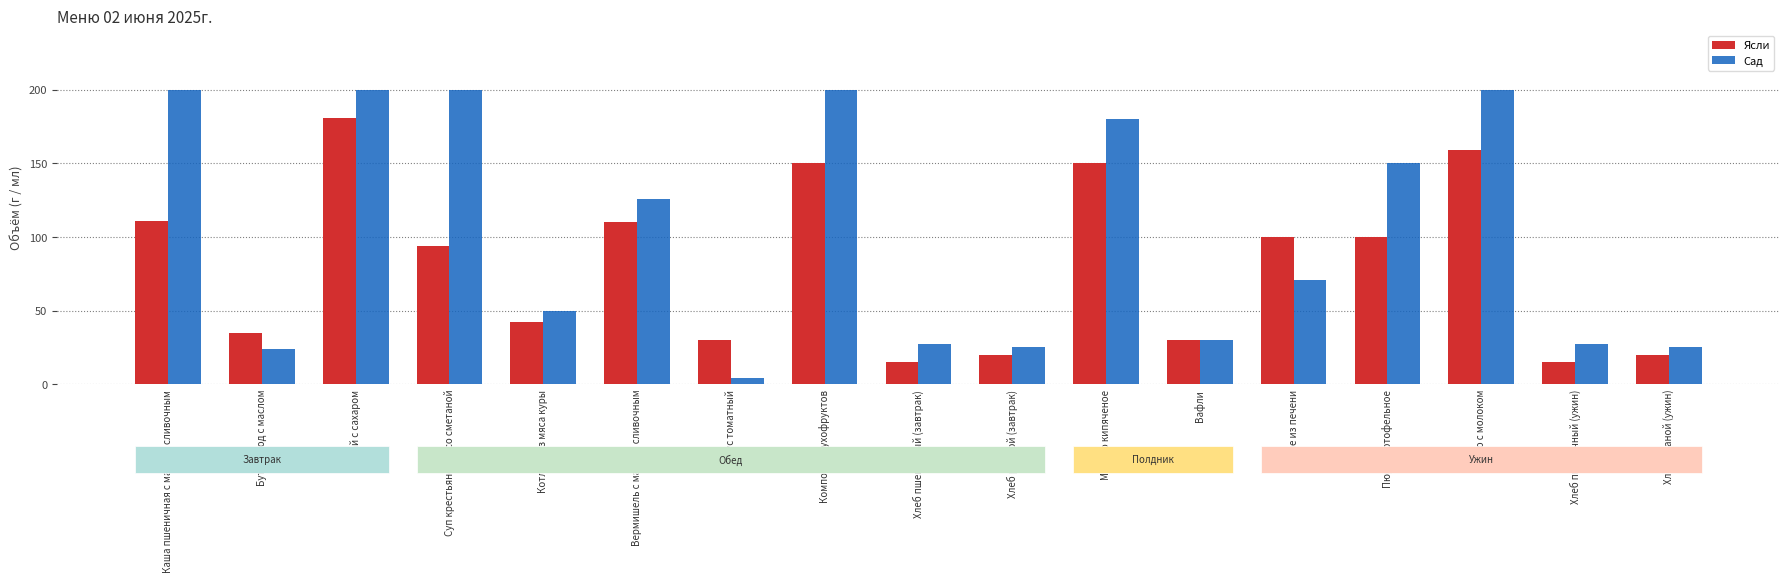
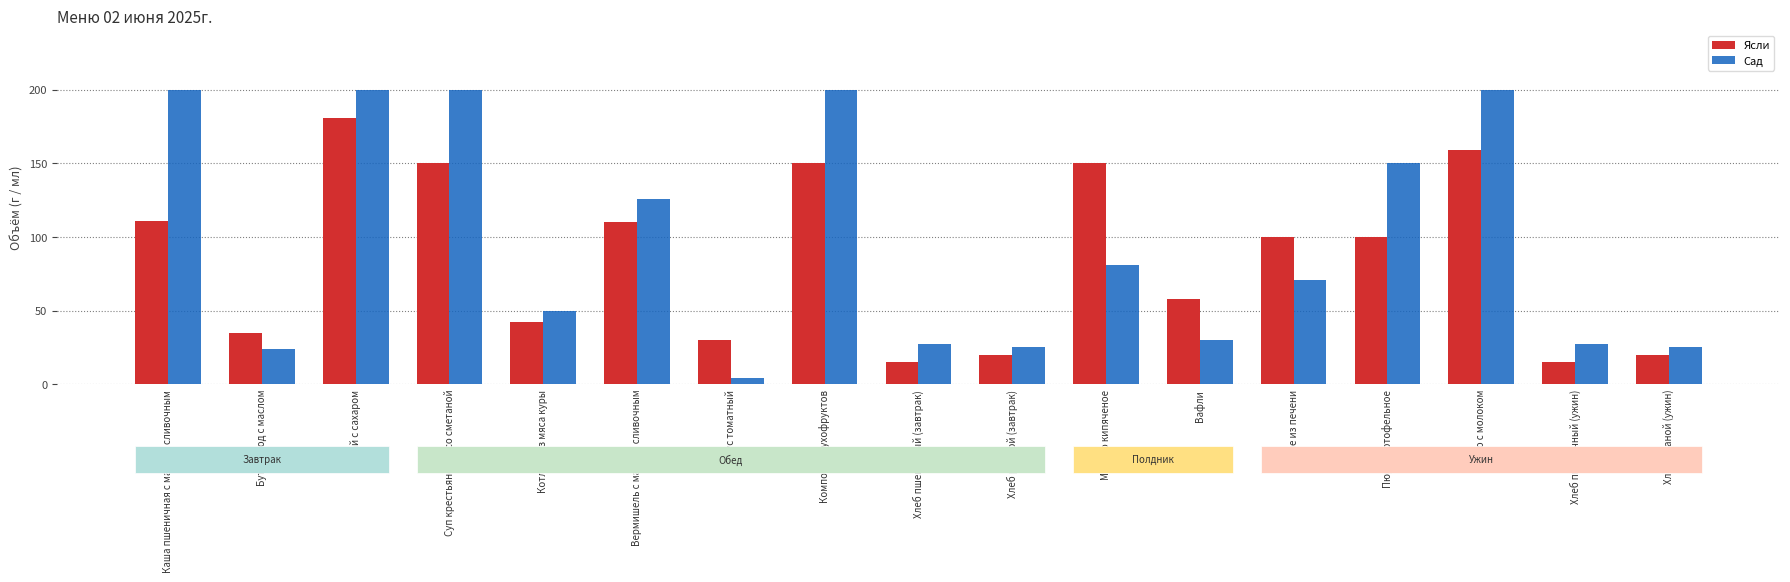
Ясли, Суп крестьянский со сметаной: 94 -> 150
Сад, Молоко кипяченое: 180 -> 81
Ясли, Вафли: 30 -> 58
